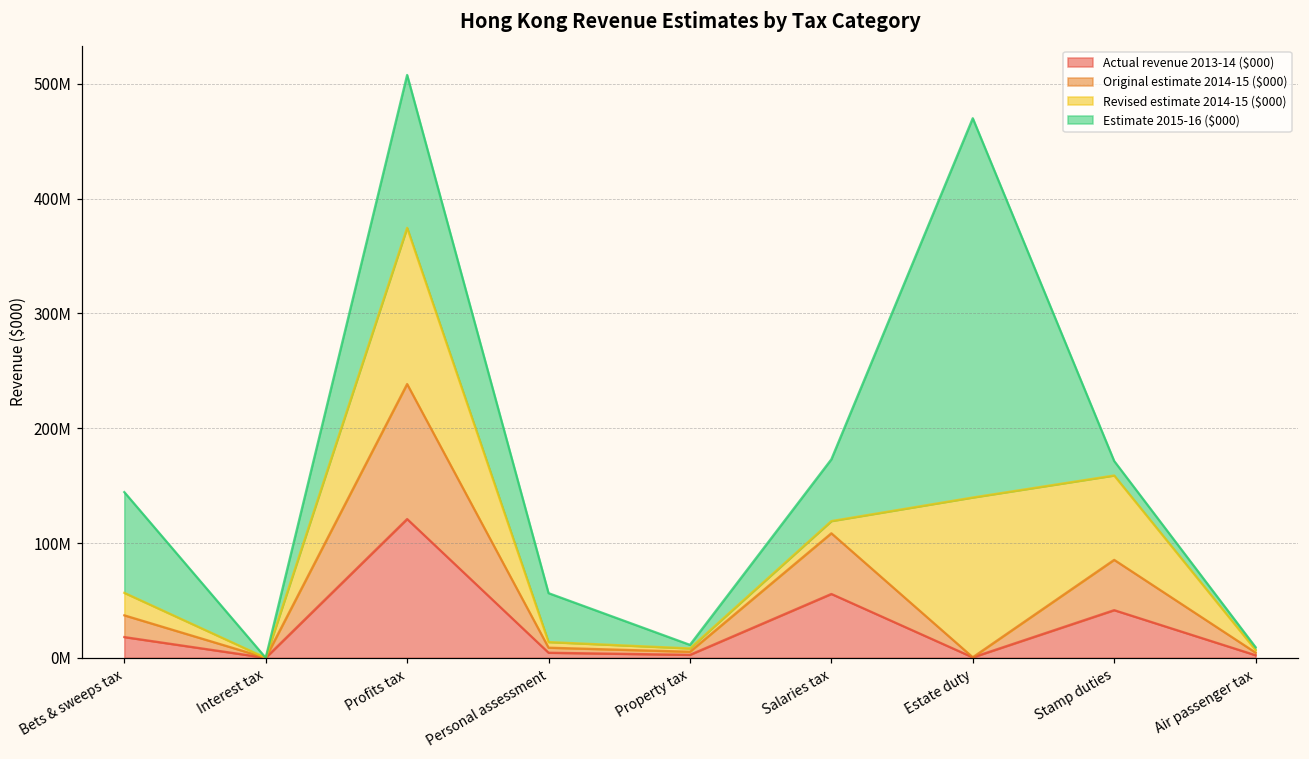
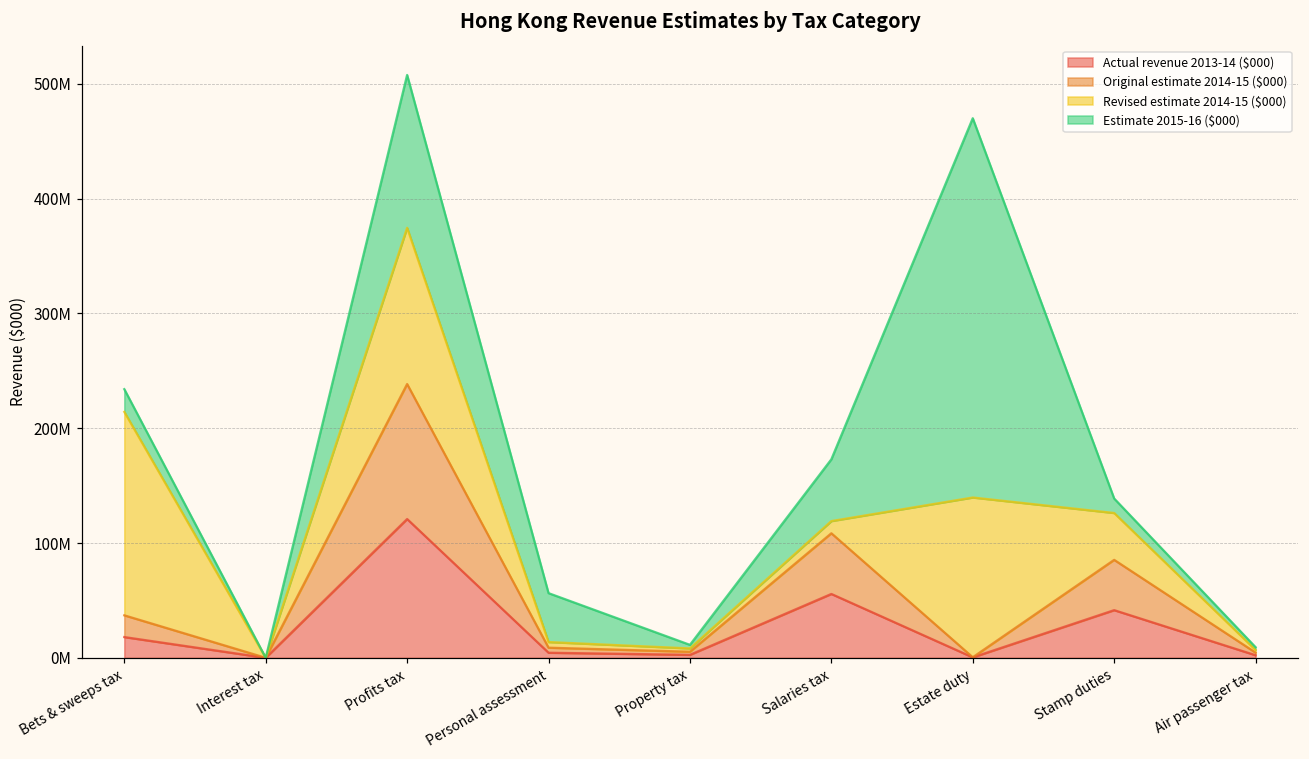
Revised estimate 2014-15 ($000), Bets & sweeps tax: 20000000 -> 177000000
Estimate 2015-16 ($000), Bets & sweeps tax: 88000000 -> 20000000
Revised estimate 2014-15 ($000), Stamp duties: 74000000 -> 41000000
